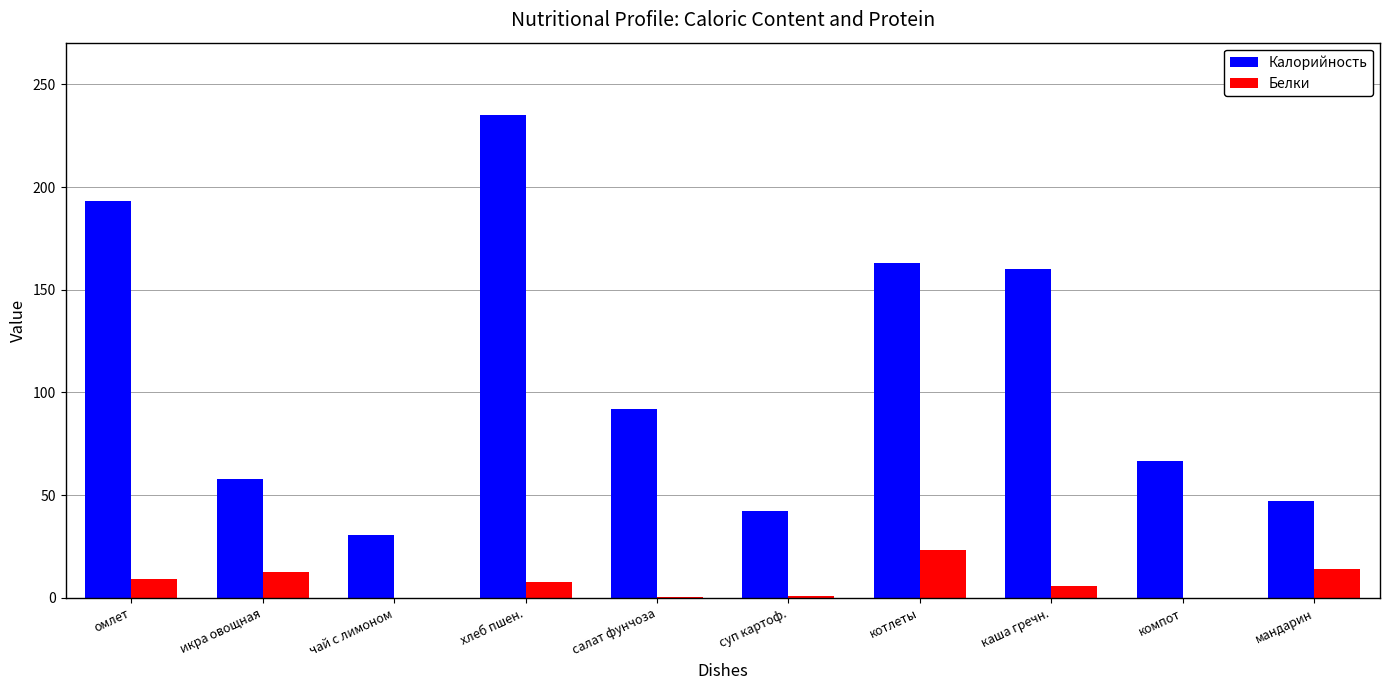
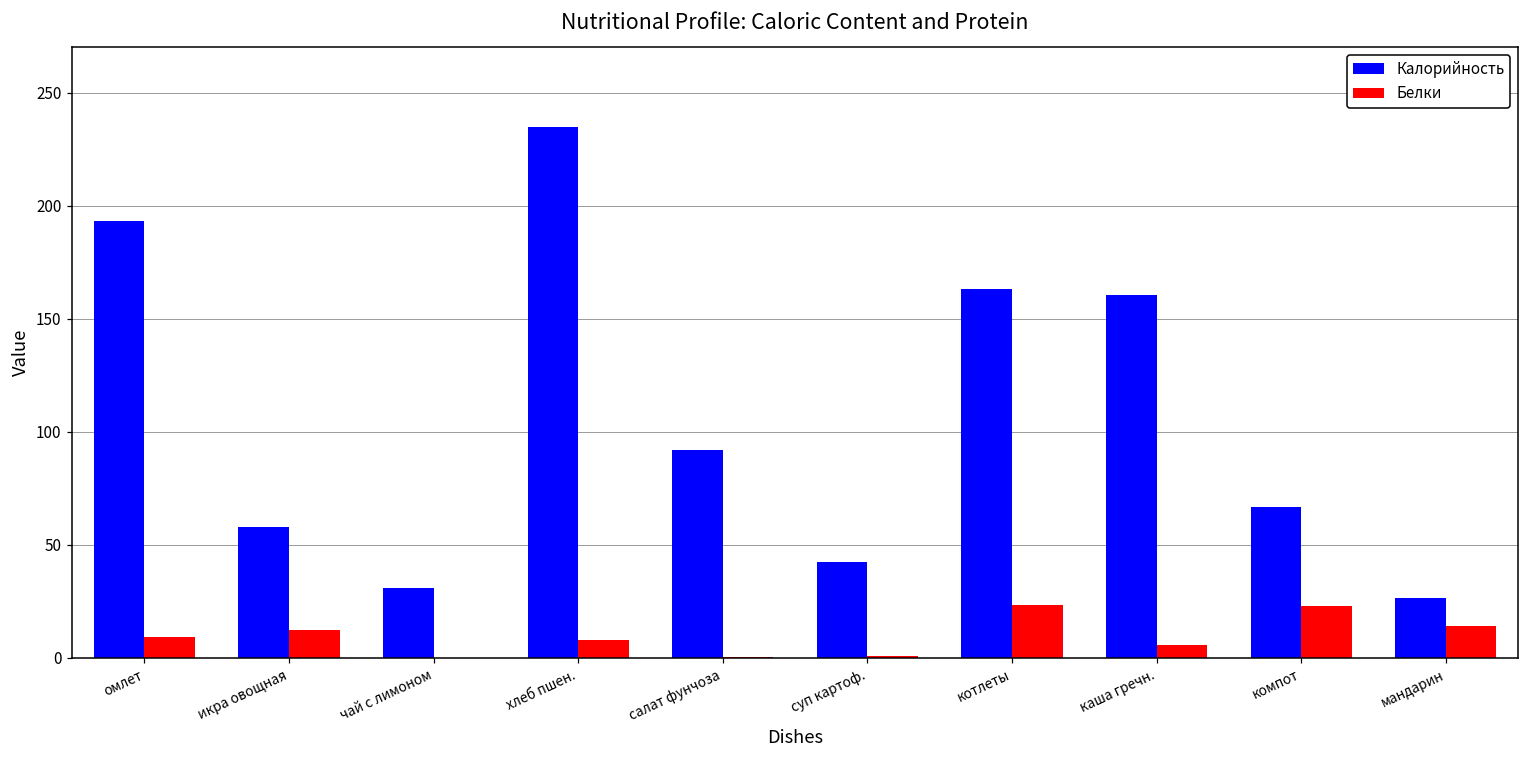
Белки, компот: 0 -> 23
Калорийность, мандарин: 47 -> 26
